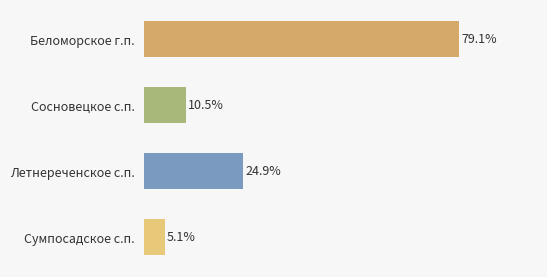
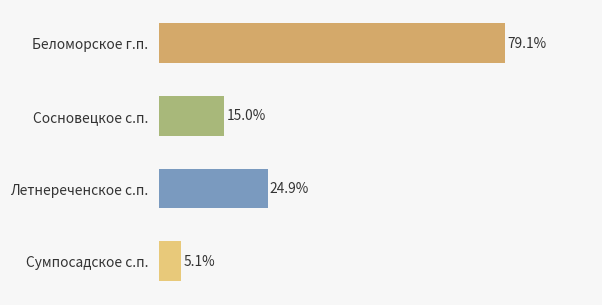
Сосновецкое с.п.: 10.5% -> 15.0%
